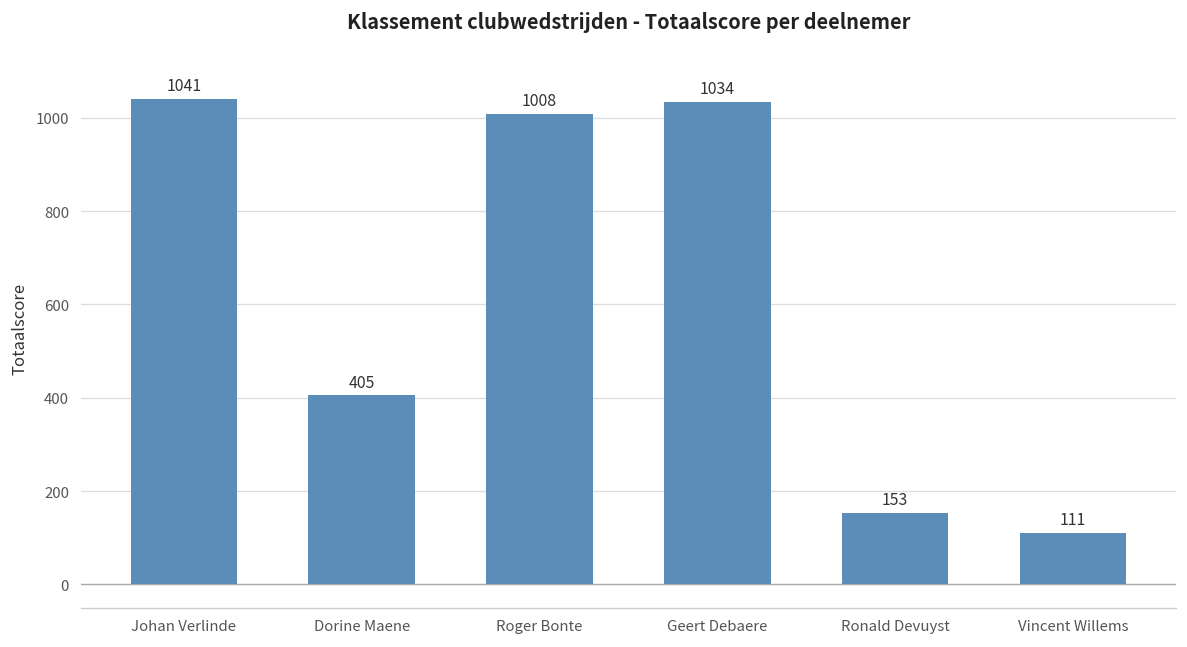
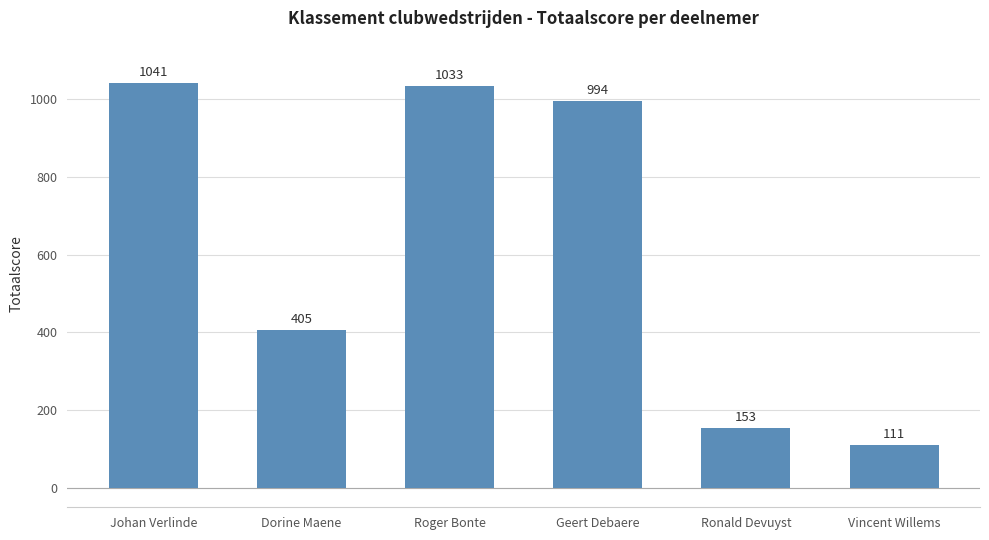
Roger Bonte: 1008 -> 1033
Geert Debaere: 1034 -> 994
